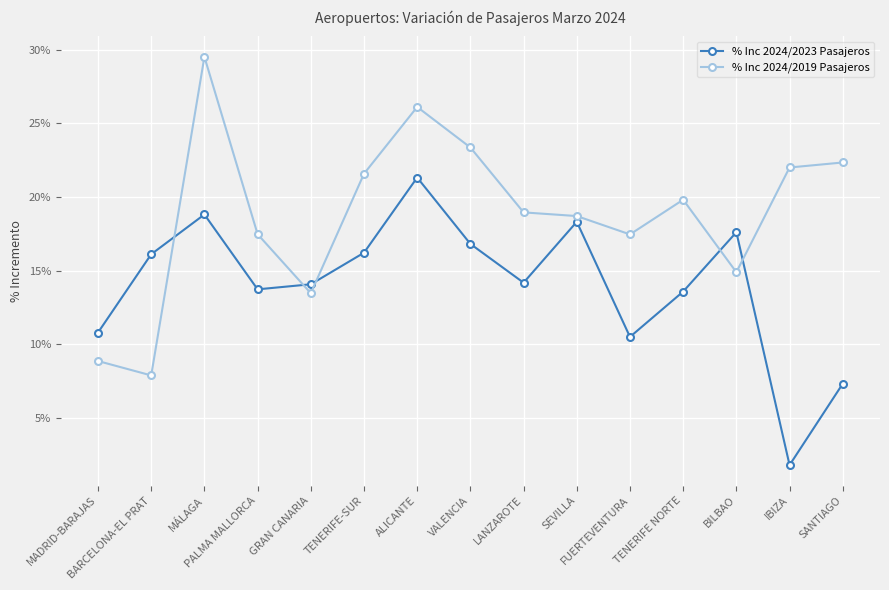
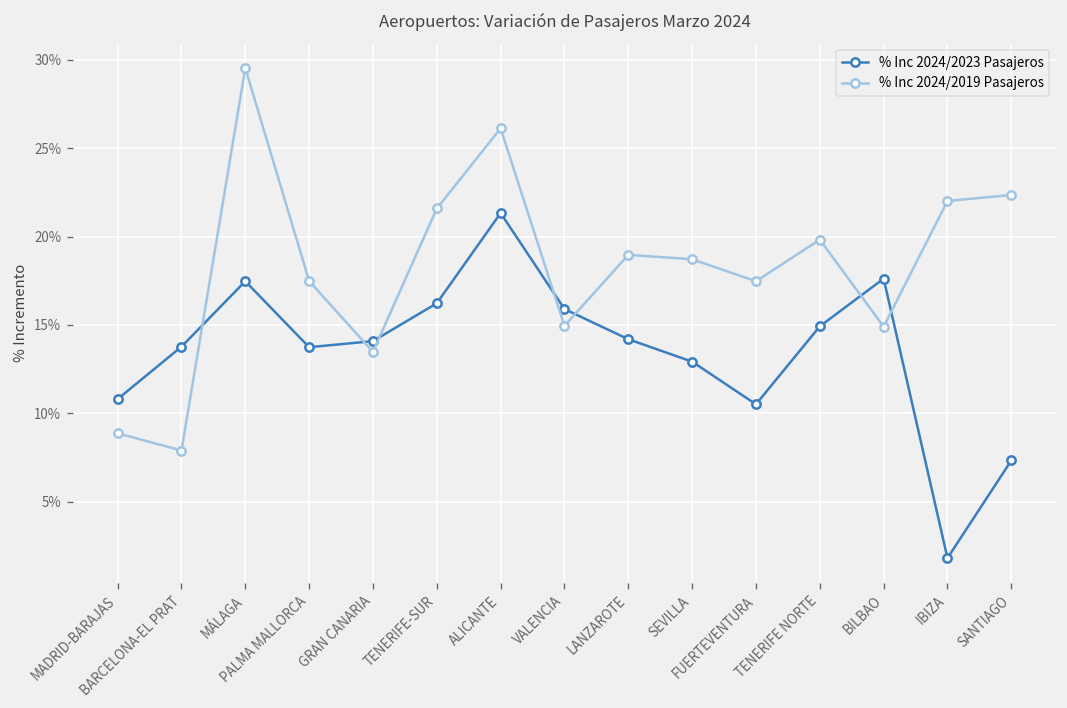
% Inc 2024/2023 Pasajeros, BARCELONA-EL PRAT: 16.1% -> 13.8%
% Inc 2024/2023 Pasajeros, MÁLAGA: 18.8% -> 17.5%
% Inc 2024/2023 Pasajeros, VALENCIA: 16.8% -> 15.9%
% Inc 2024/2019 Pasajeros, VALENCIA: 23.4% -> 14.9%
% Inc 2024/2023 Pasajeros, SEVILLA: 18.3% -> 12.9%
% Inc 2024/2023 Pasajeros, TENERIFE NORTE: 13.6% -> 14.9%
